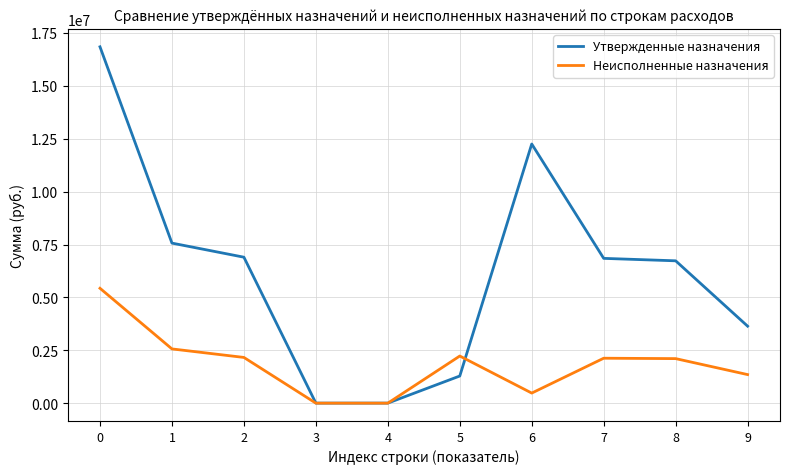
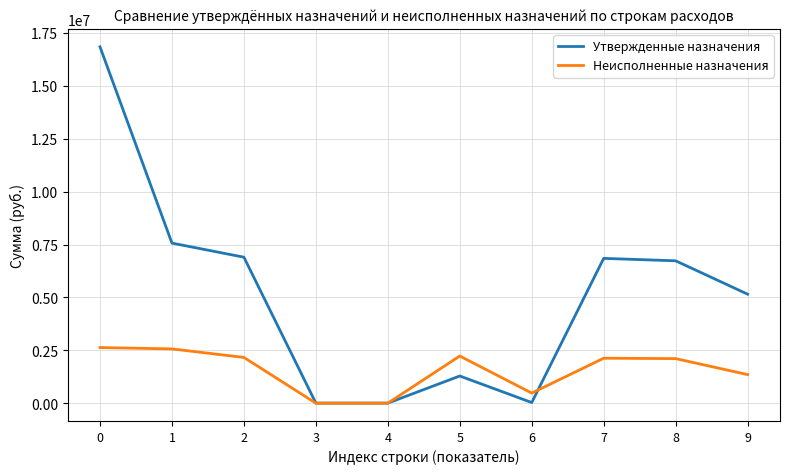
Неисполненные назначения, 0: 5400000 -> 2600000
Утвержденные назначения, 6: 12300000 -> 0
Утвержденные назначения, 9: 3600000 -> 5200000
